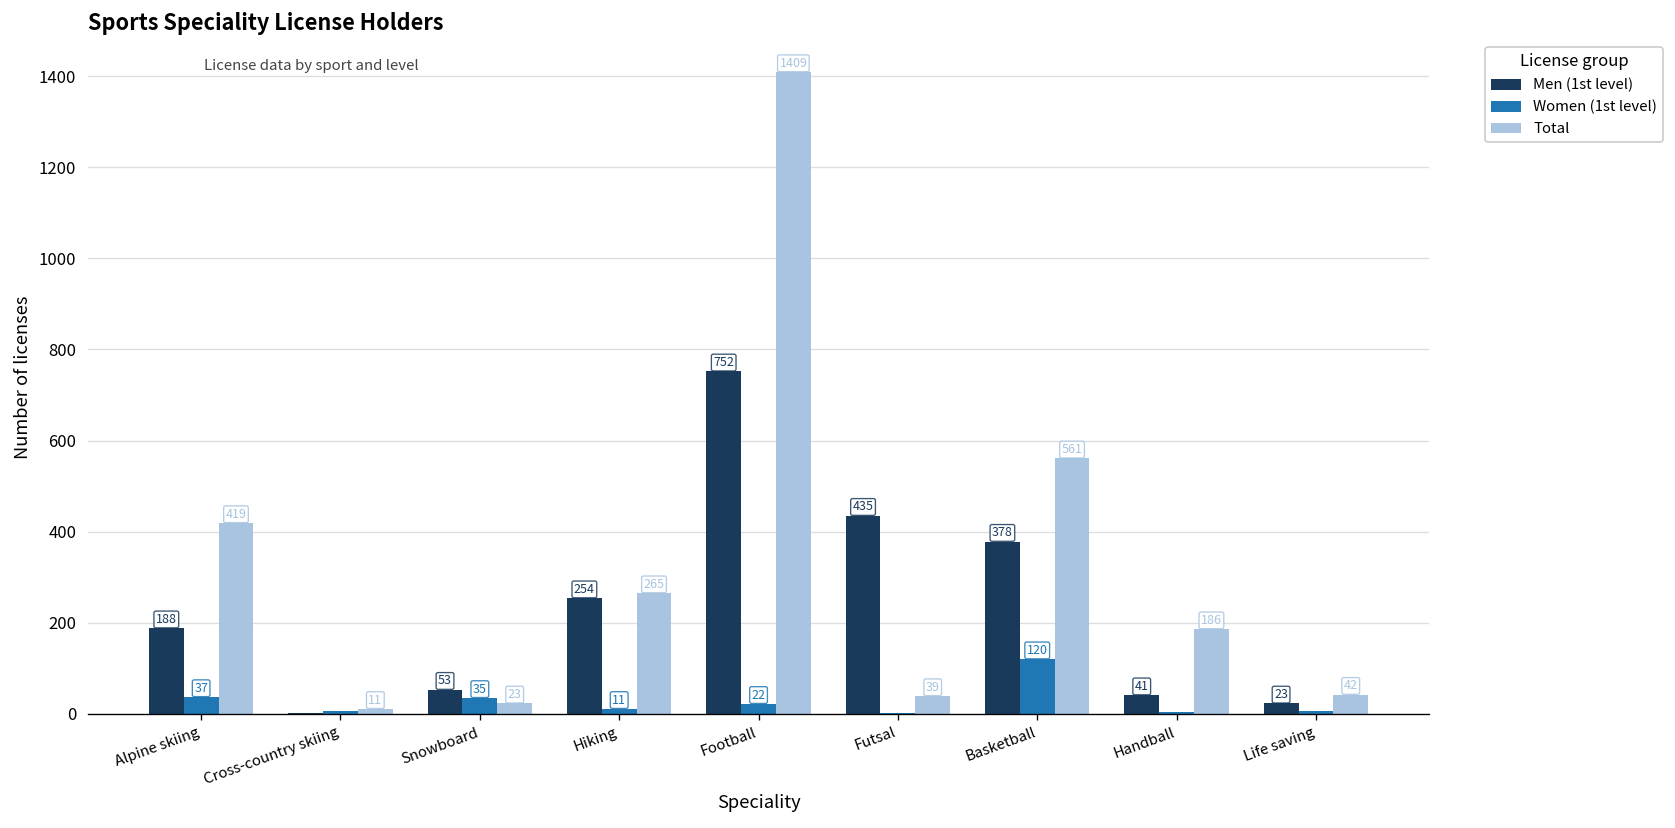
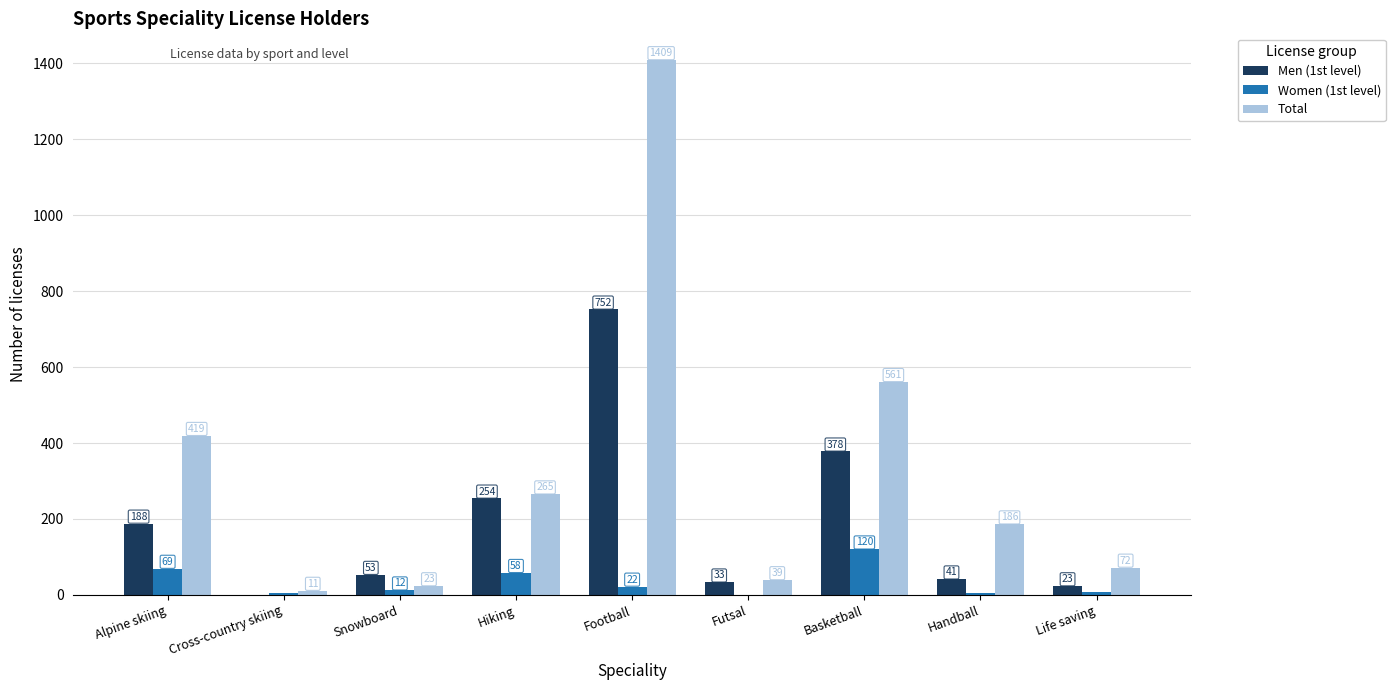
Women (1st level), Alpine skiing: 37 -> 69
Women (1st level), Snowboard: 35 -> 12
Women (1st level), Hiking: 11 -> 58
Men (1st level), Futsal: 435 -> 33
Total, Life saving: 42 -> 72
